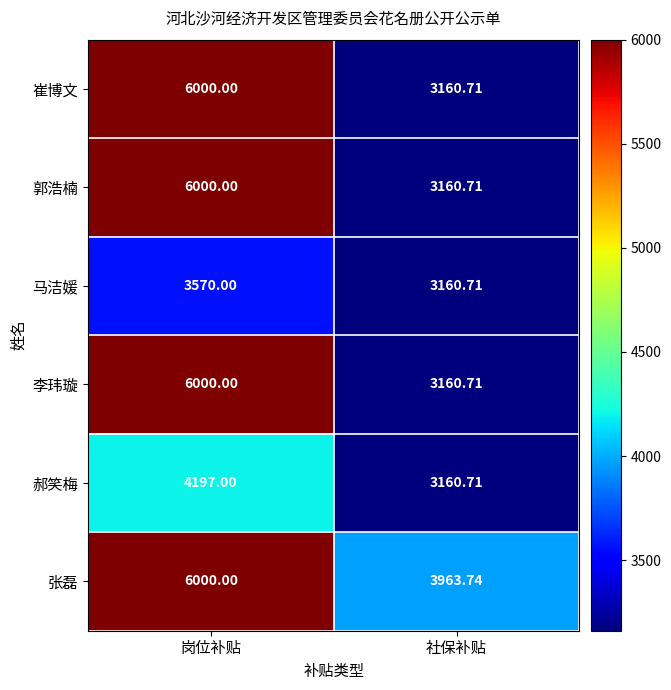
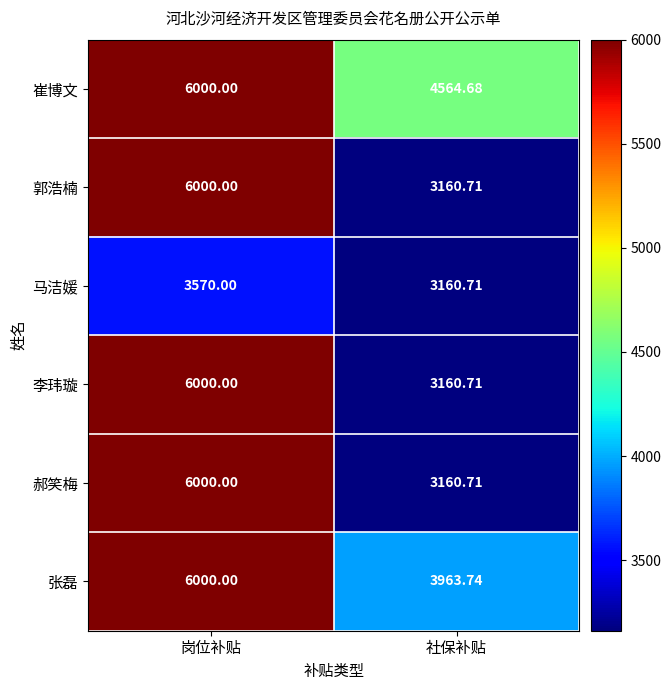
崔博文, 社保补贴: 3160.71 -> 4564.68
郝笑梅, 岗位补贴: 4197.00 -> 6000.00
